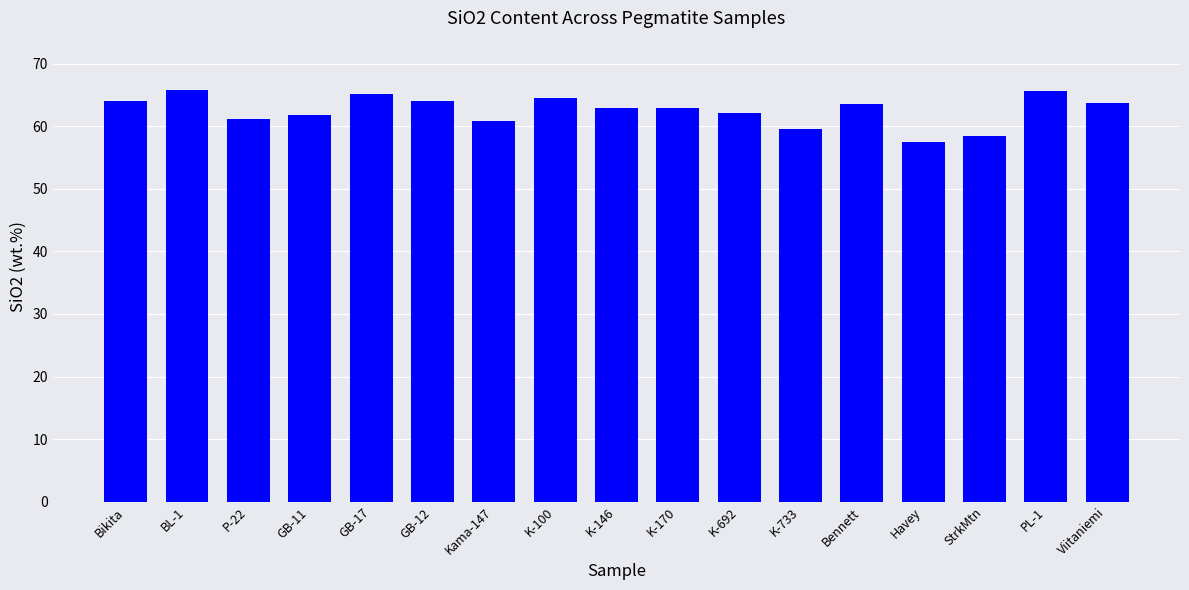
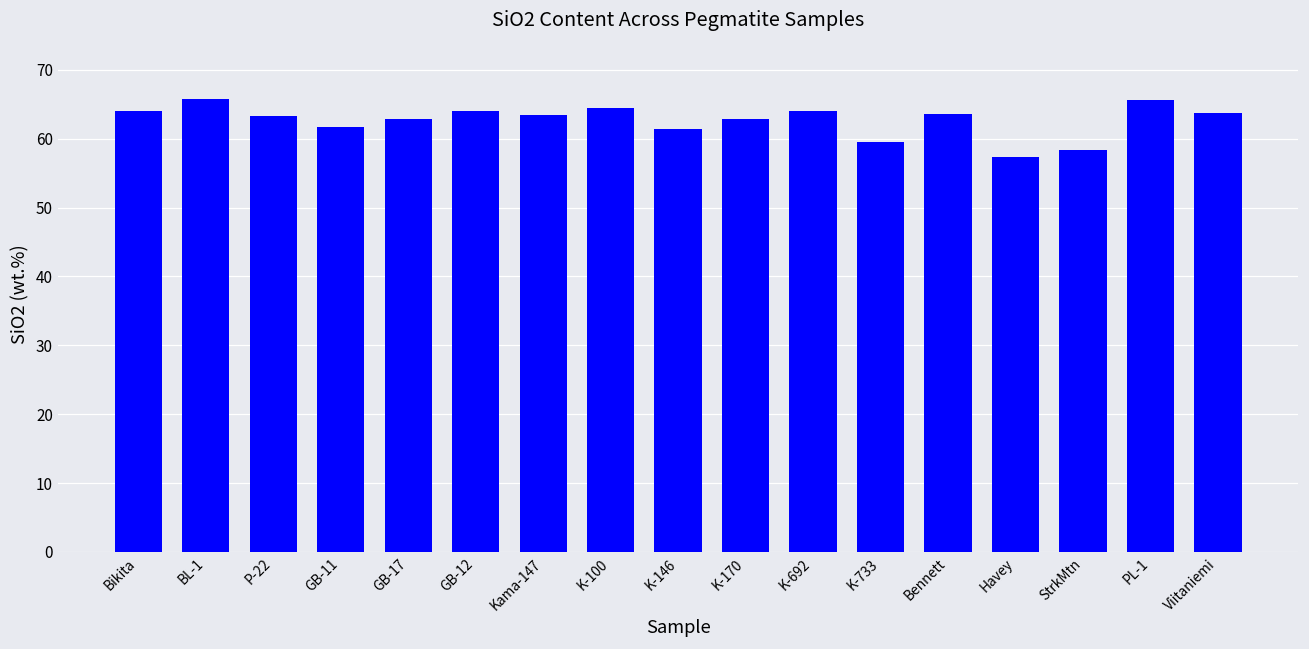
P-22: 61 -> 63
GB-17: 65 -> 63
Kama-147: 61 -> 63
K-146: 63 -> 61
K-692: 62 -> 64
